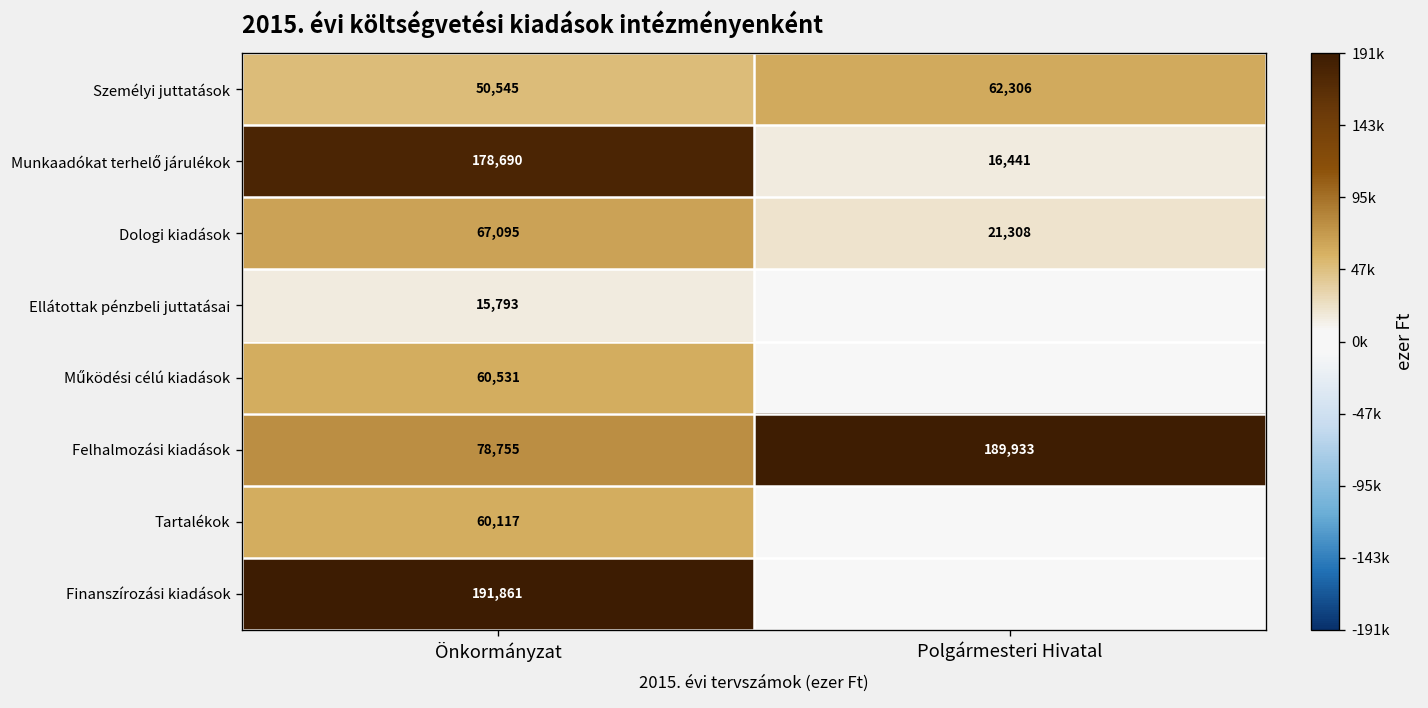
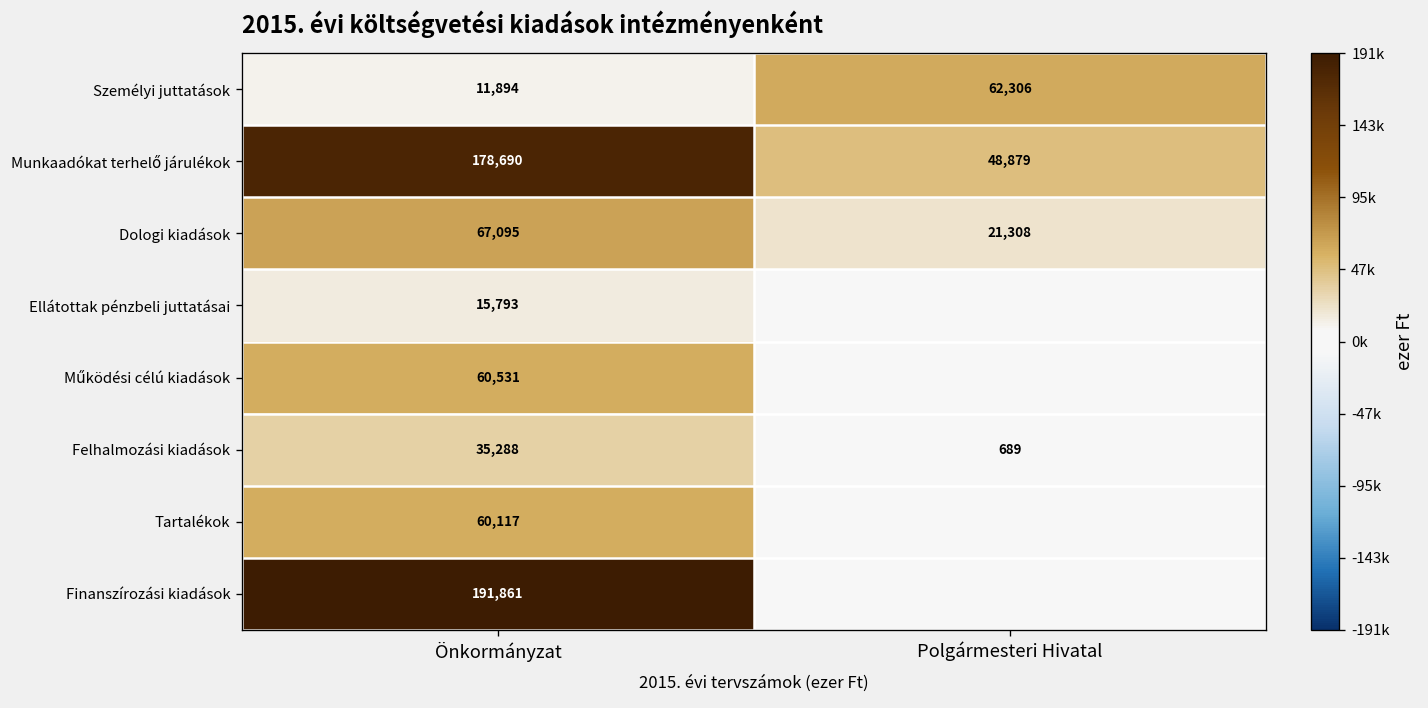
Személyi juttatások, Önkormányzat: 50,545 -> 11,894
Munkaadókat terhelő járulékok, Polgármesteri Hivatal: 16,441 -> 48,879
Felhalmozási kiadások, Önkormányzat: 78,755 -> 35,288
Felhalmozási kiadások, Polgármesteri Hivatal: 189,933 -> 689
